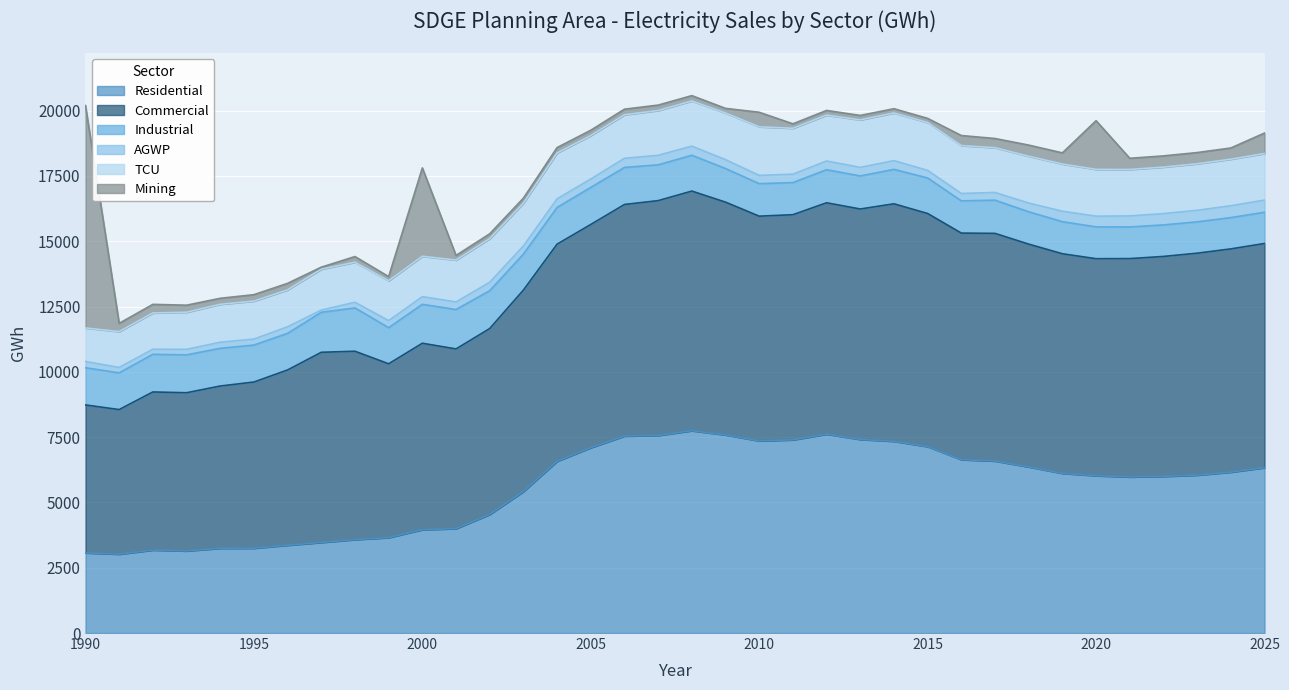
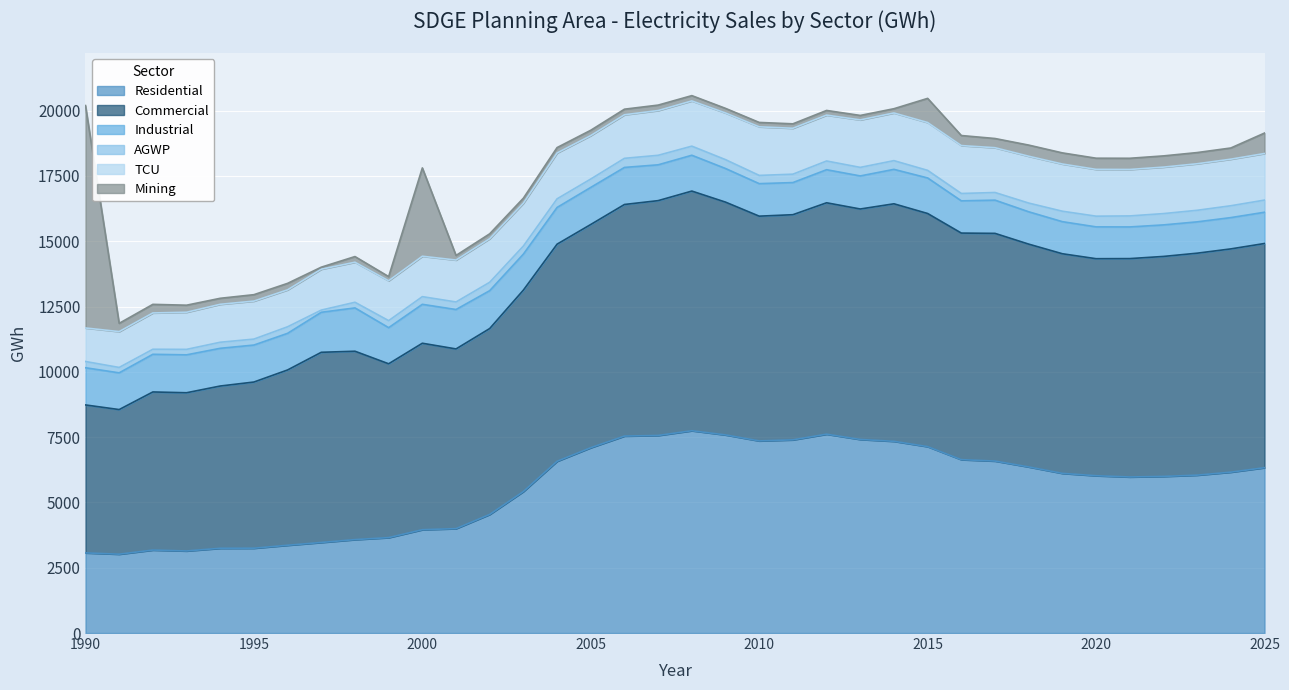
Mining, 2010: 600 -> 200
Mining, 2015: 200 -> 900
Mining, 2020: 1900 -> 400
